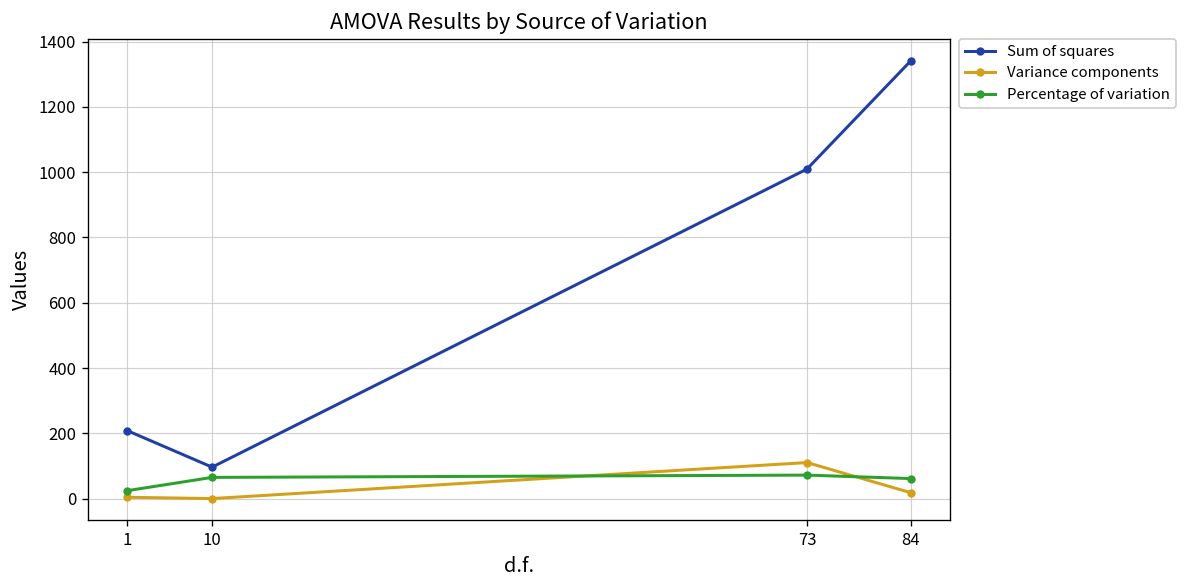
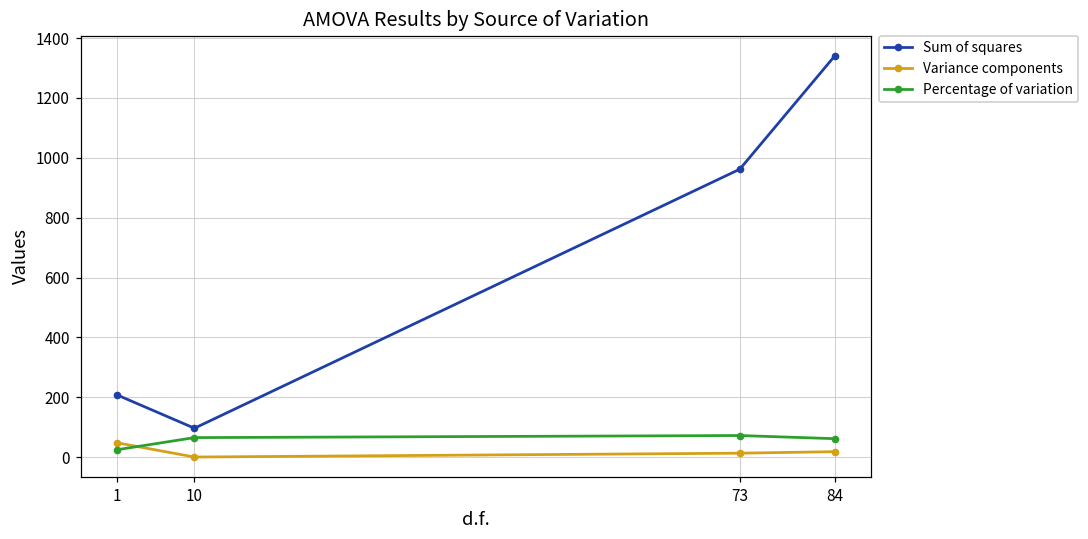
Variance components, 1: 0 -> 50
Sum of squares, 73: 1010 -> 960
Variance components, 73: 110 -> 10
